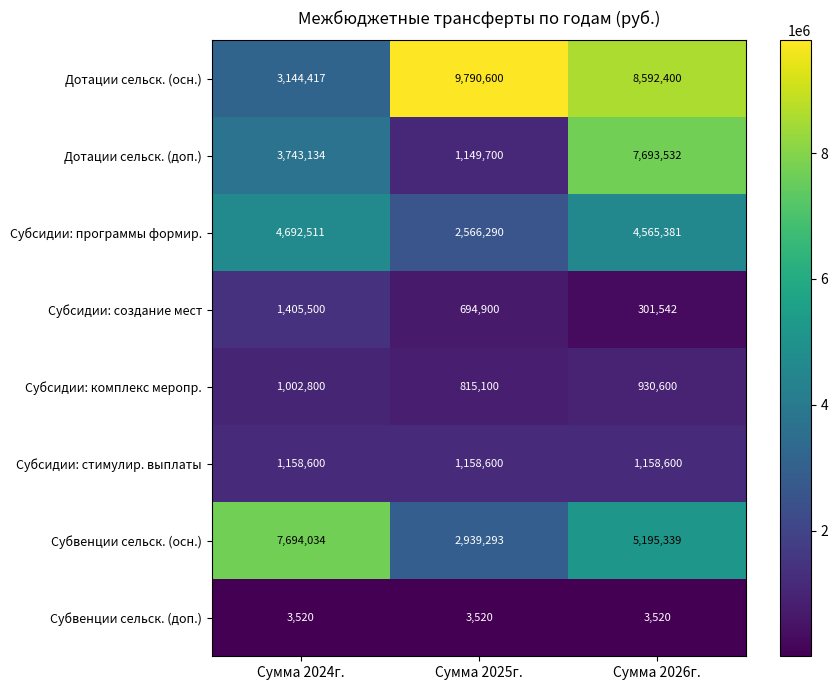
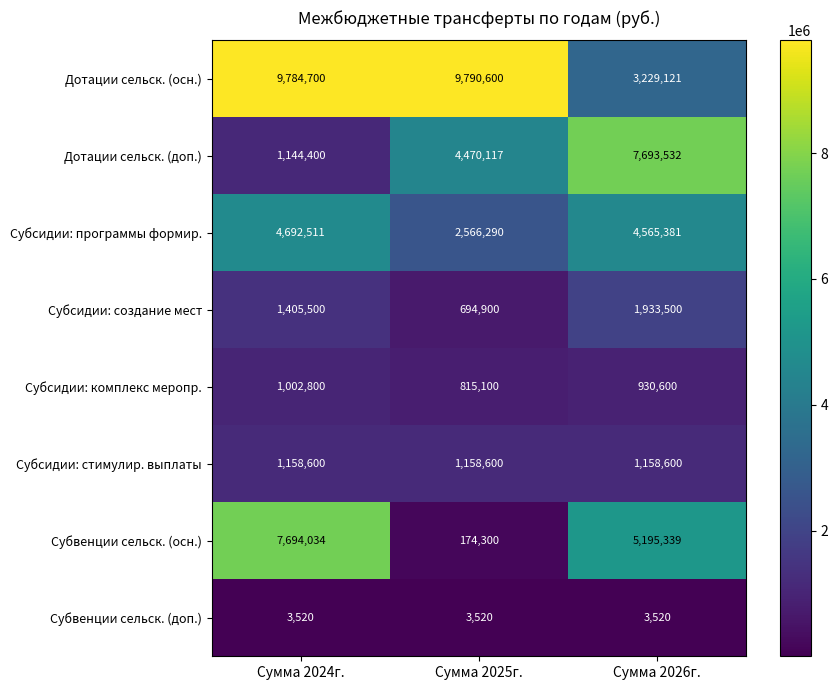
Дотации сельск. (осн.), Сумма 2024г.: 3,144,417 -> 9,784,700
Дотации сельск. (осн.), Сумма 2026г.: 8,592,400 -> 3,229,121
Дотации сельск. (доп.), Сумма 2024г.: 3,743,134 -> 1,144,400
Дотации сельск. (доп.), Сумма 2025г.: 1,149,700 -> 4,470,117
Субсидии: создание мест, Сумма 2026г.: 301,542 -> 1,933,500
Субвенции сельск. (осн.), Сумма 2025г.: 2,939,293 -> 174,300
